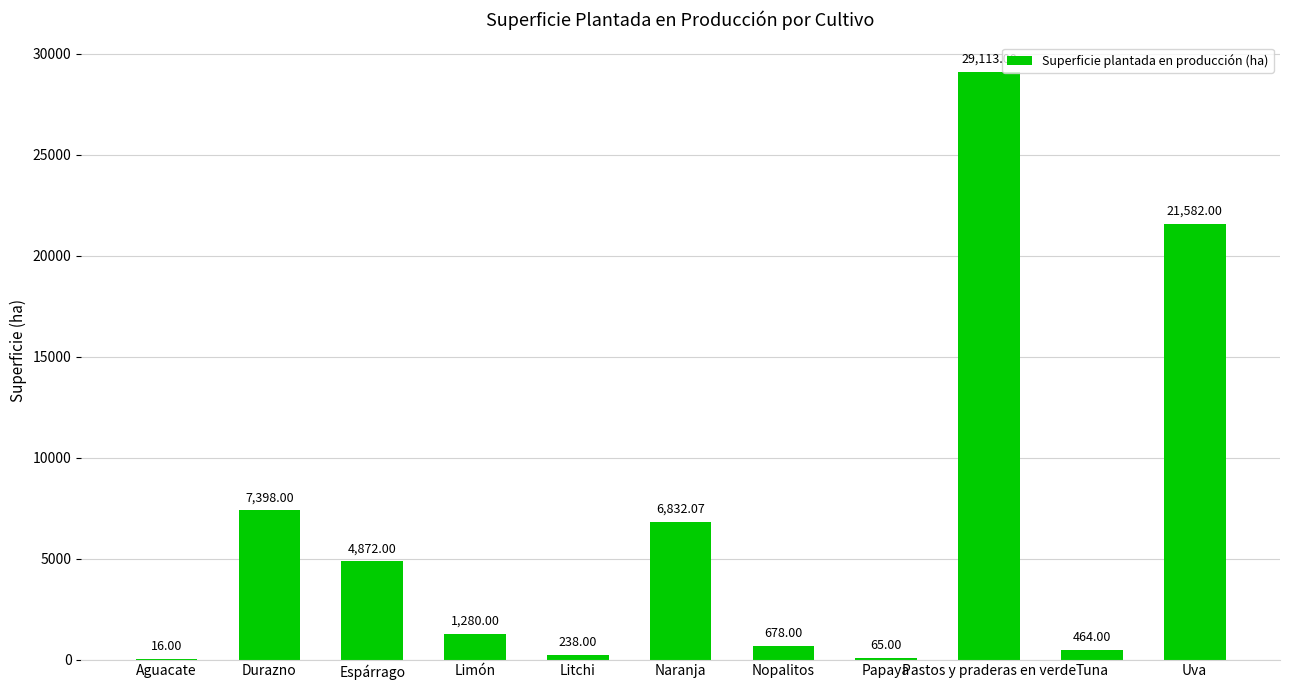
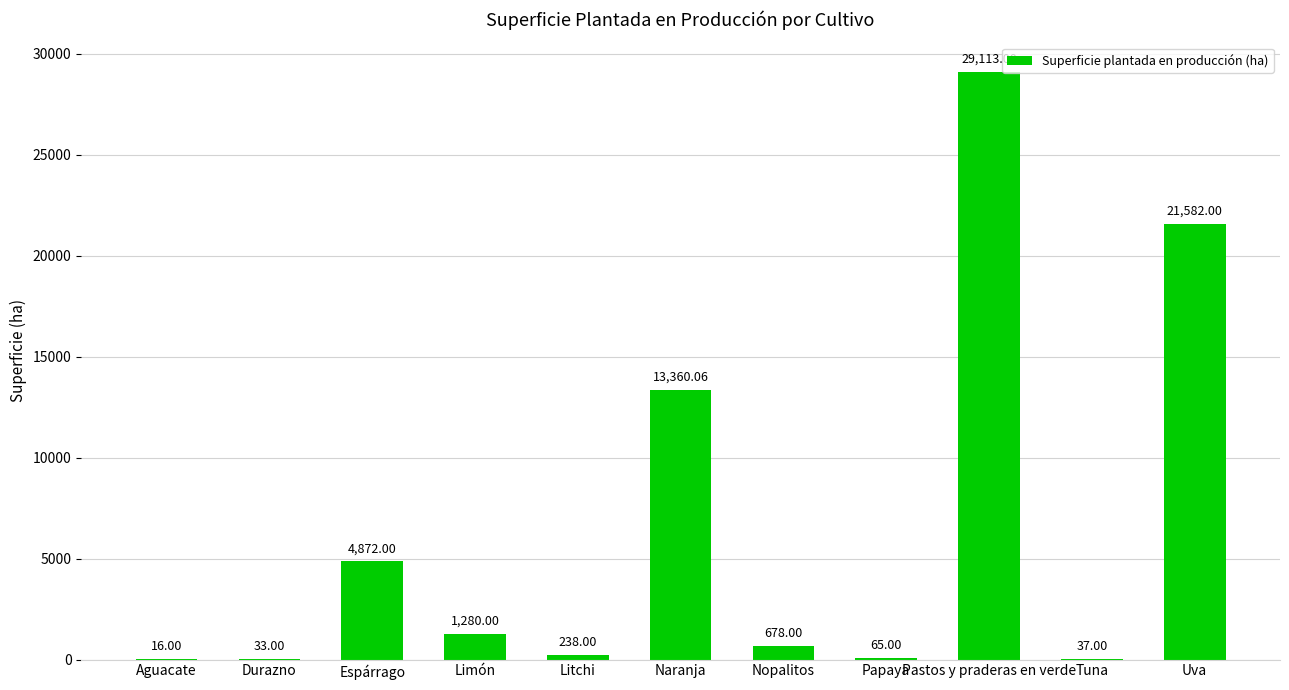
Durazno: 7,398.00 -> 33.00
Naranja: 6,832.07 -> 13,360.06
Tuna: 464.00 -> 37.00
